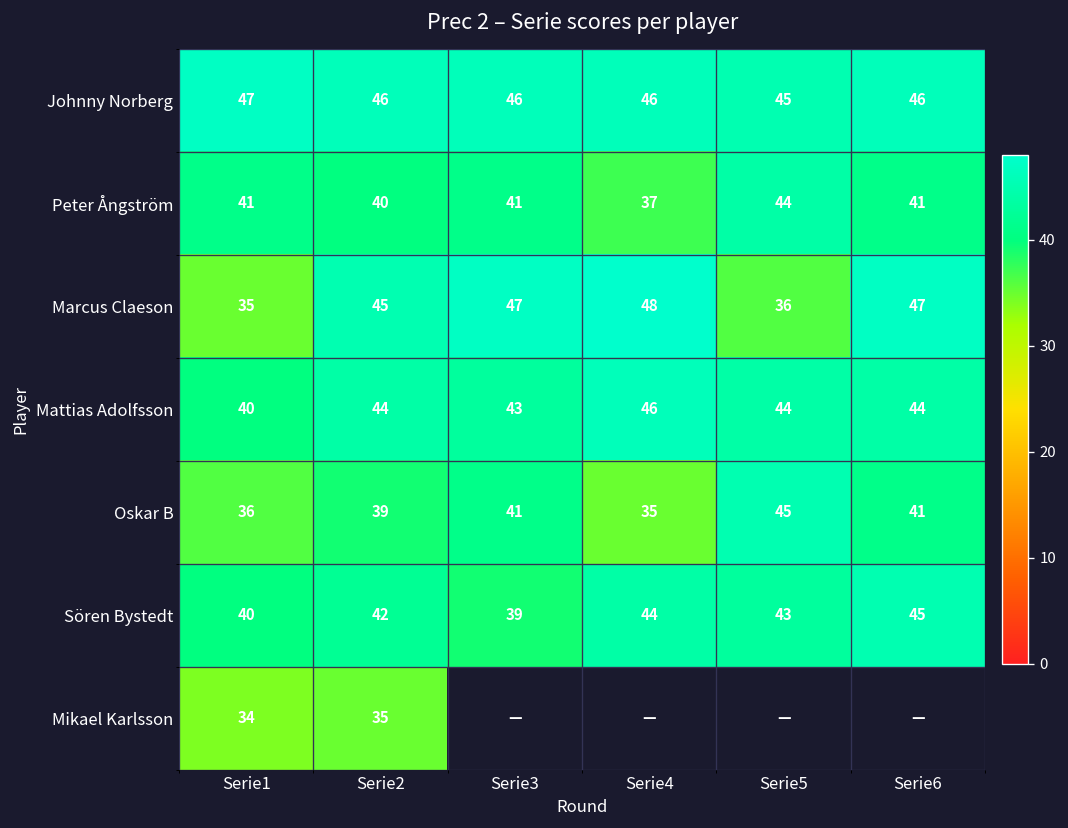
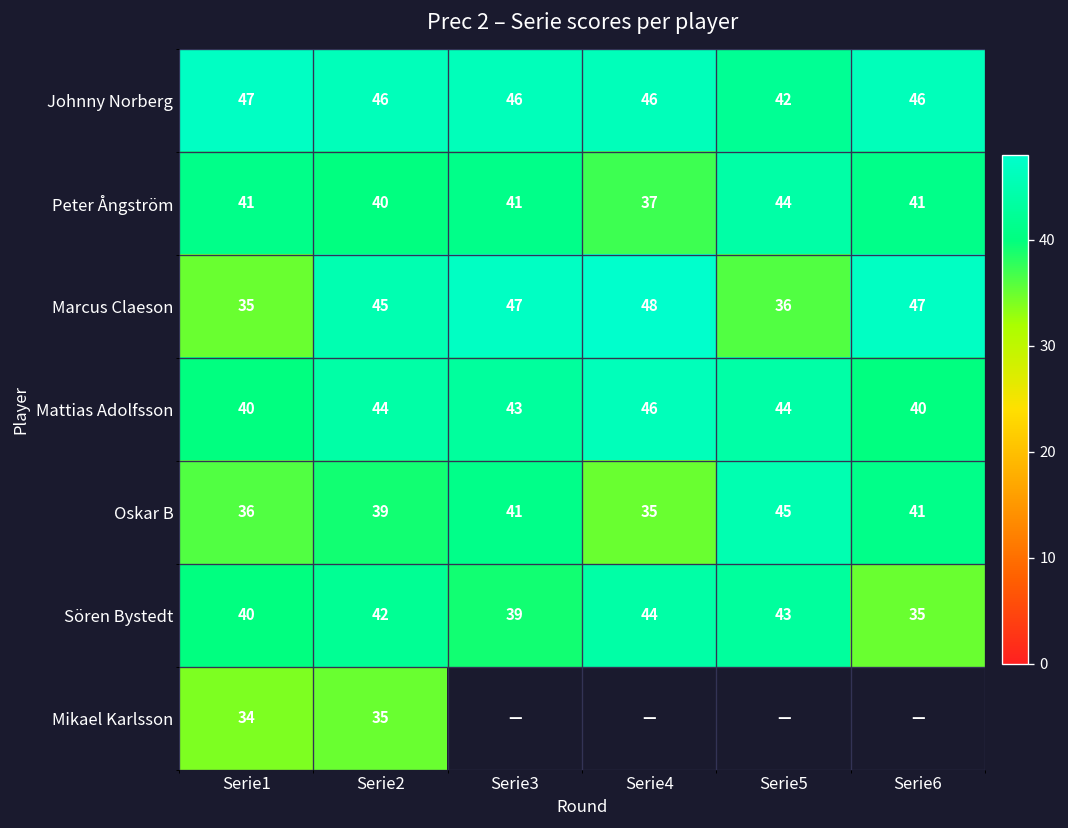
Johnny Norberg, Serie5: 45 -> 42
Mattias Adolfsson, Serie6: 44 -> 40
Sören Bystedt, Serie6: 45 -> 35
